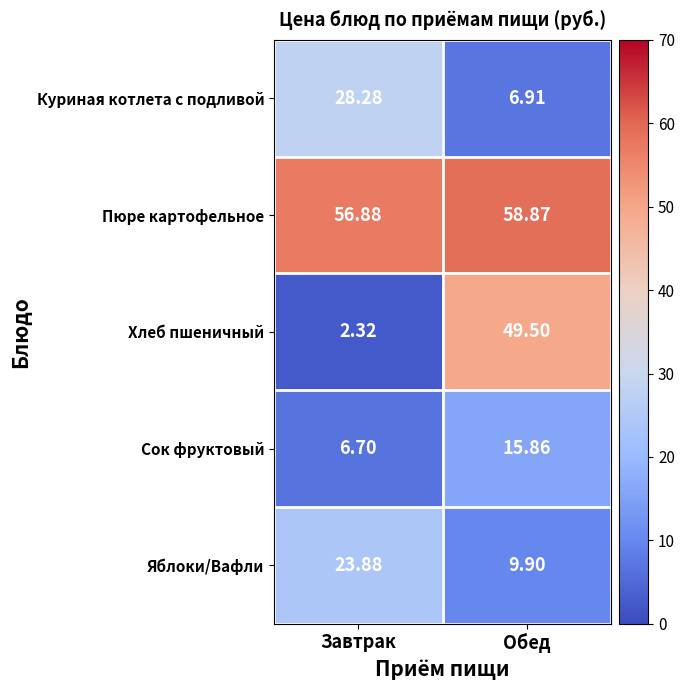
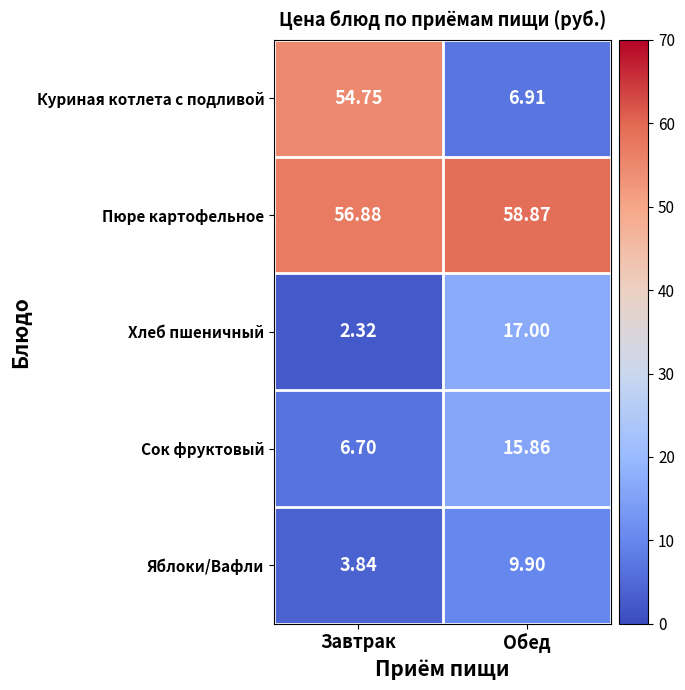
Куриная котлета с подливой, Завтрак: 28.28 -> 54.75
Хлеб пшеничный, Обед: 49.50 -> 17.00
Яблоки/Вафли, Завтрак: 23.88 -> 3.84
